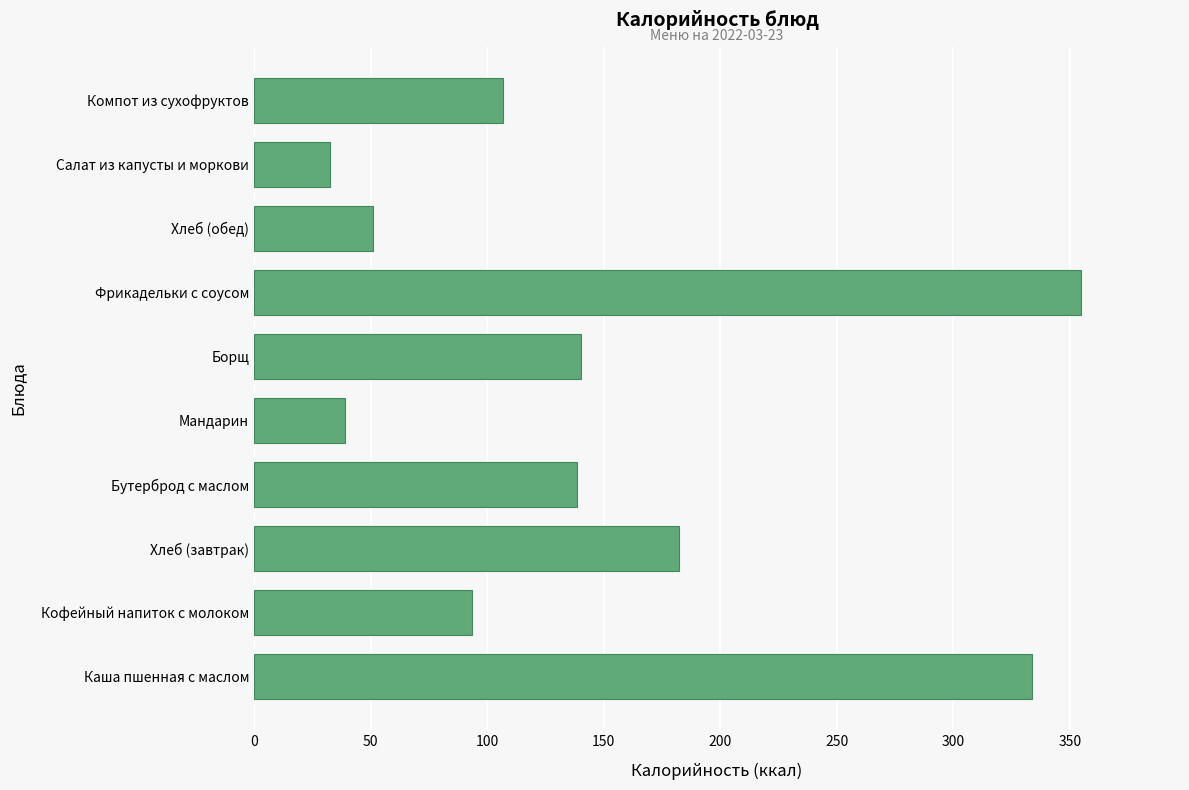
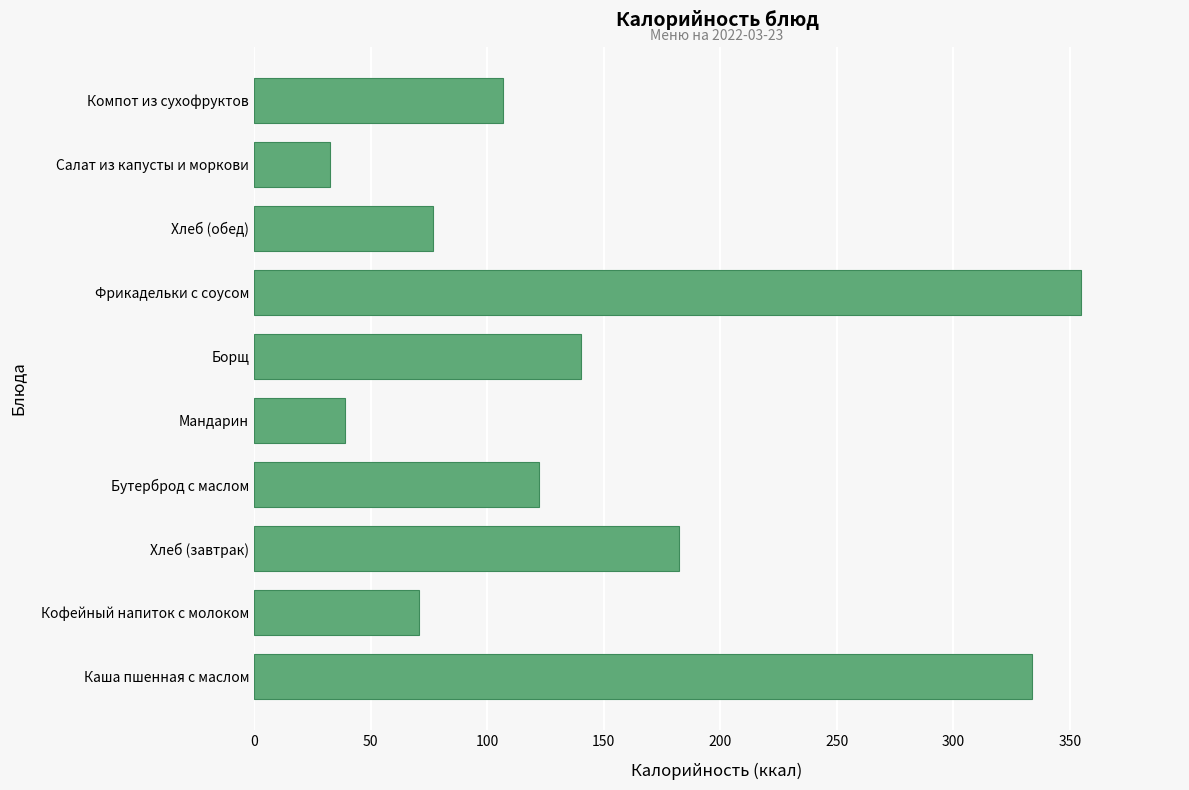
Хлеб (обед): 51 -> 77
Бутерброд с маслом: 139 -> 122
Кофейный напиток с молоком: 93 -> 71
